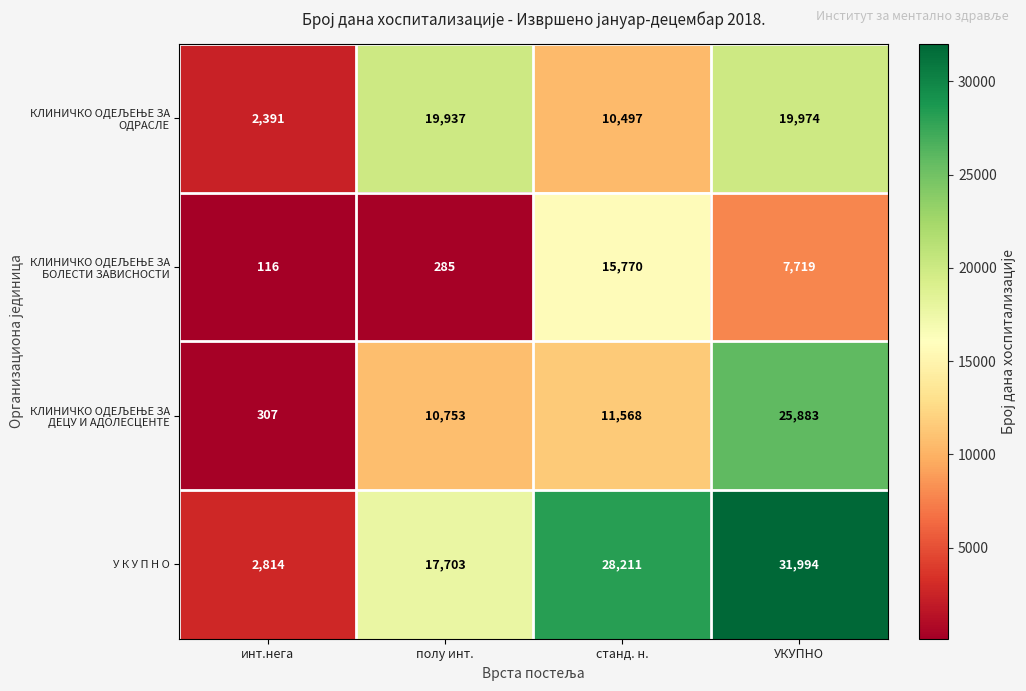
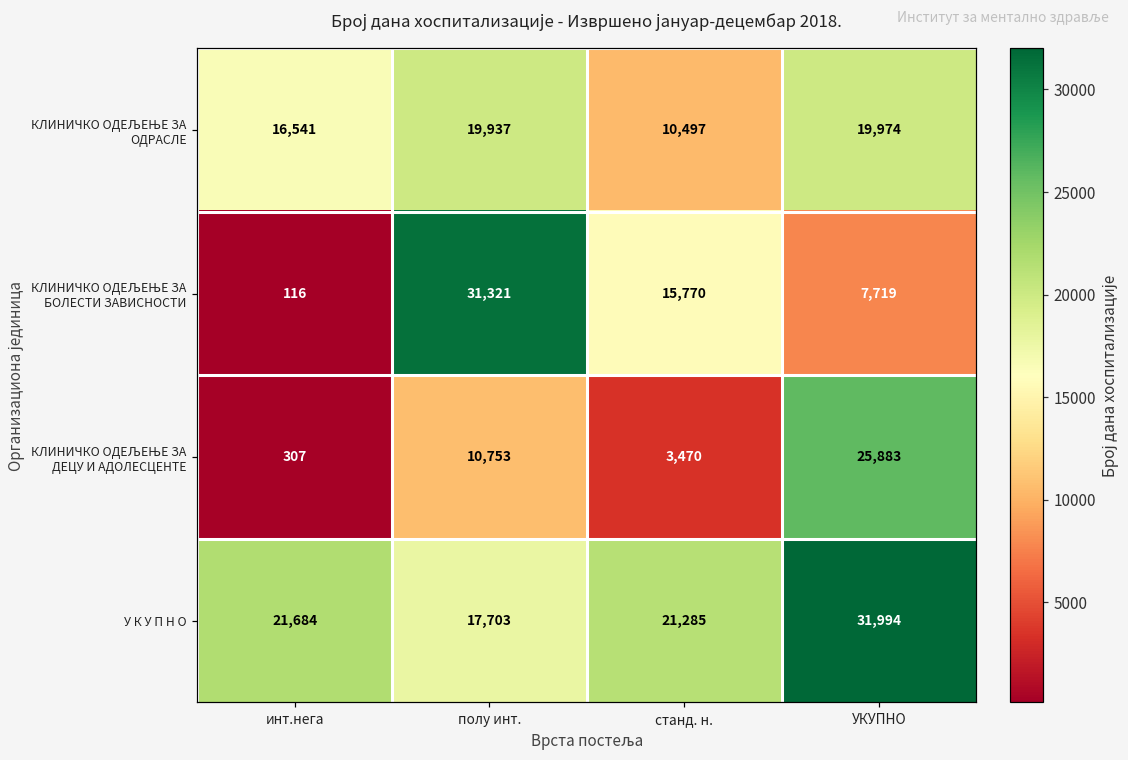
КЛИНИЧКО ОДЕЉЕЊЕ ЗА ОДРАСЛЕ, инт.нега: 2,391 -> 16,541
КЛИНИЧКО ОДЕЉЕЊЕ ЗА БОЛЕСТИ ЗАВИСНОСТИ, полу инт.: 285 -> 31,321
КЛИНИЧКО ОДЕЉЕЊЕ ЗА ДЕЦУ И АДОЛЕСЦЕНТЕ, станд. н.: 11,568 -> 3,470
У К У П Н О, инт.нега: 2,814 -> 21,684
У К У П Н О, станд. н.: 28,211 -> 21,285
